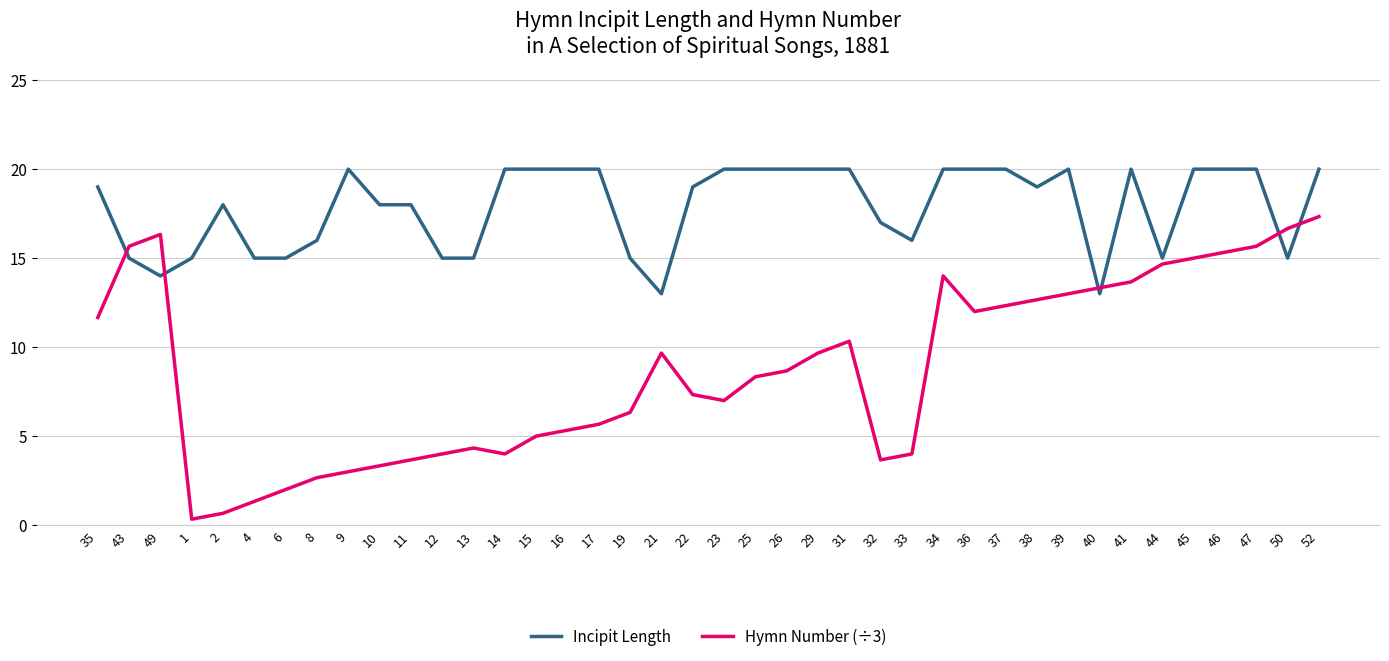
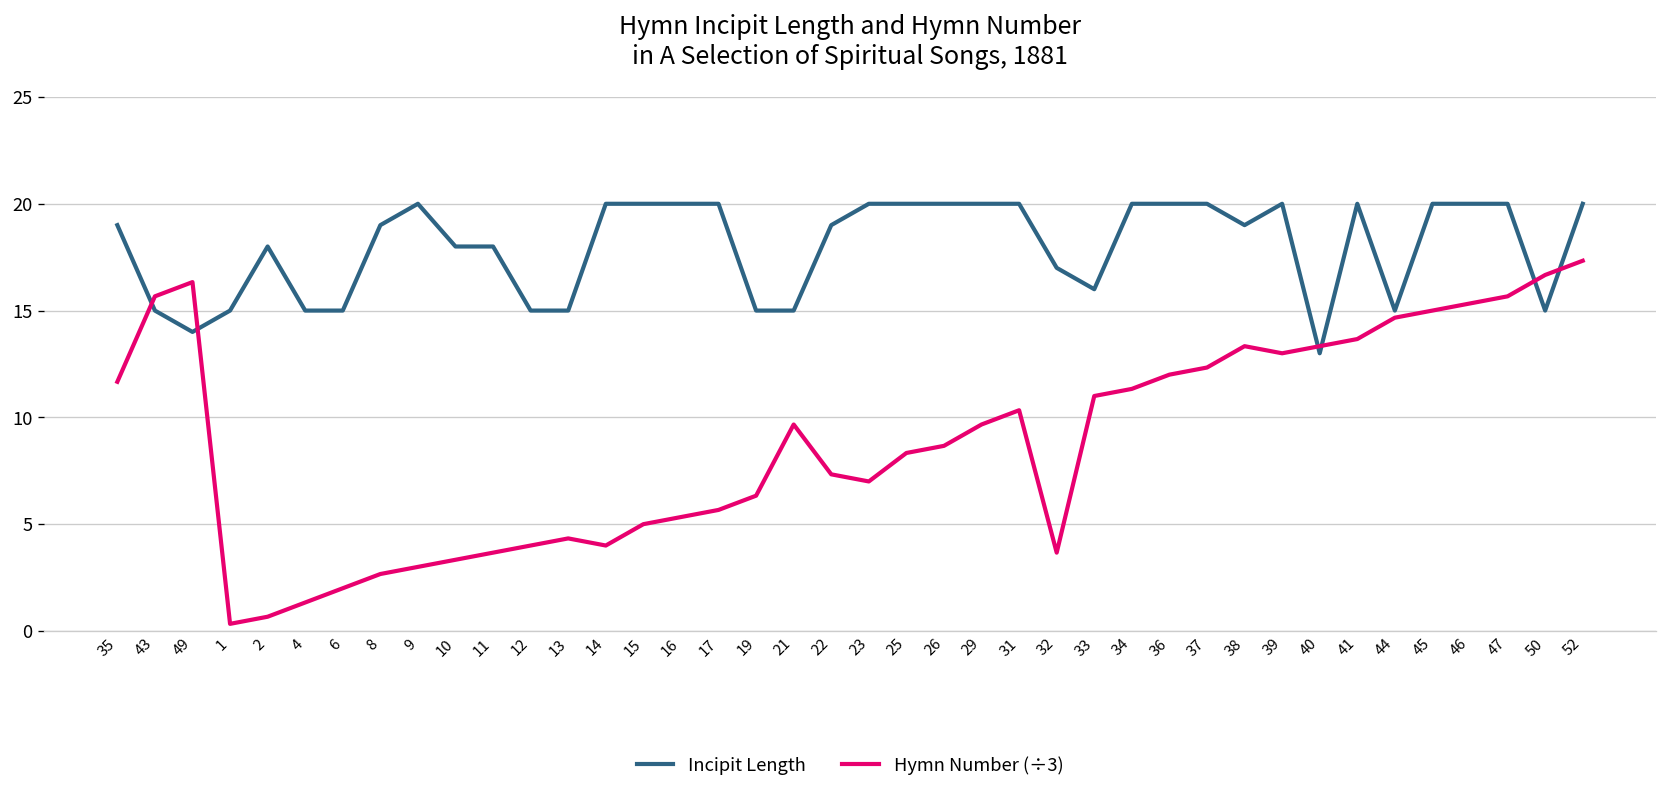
Incipit Length, 8: 16 -> 19
Incipit Length, 21: 13 -> 15
Hymn Number (÷3), 33: 4.0 -> 11.0
Hymn Number (÷3), 34: 14.0 -> 11.3
Hymn Number (÷3), 38: 12.7 -> 13.3
